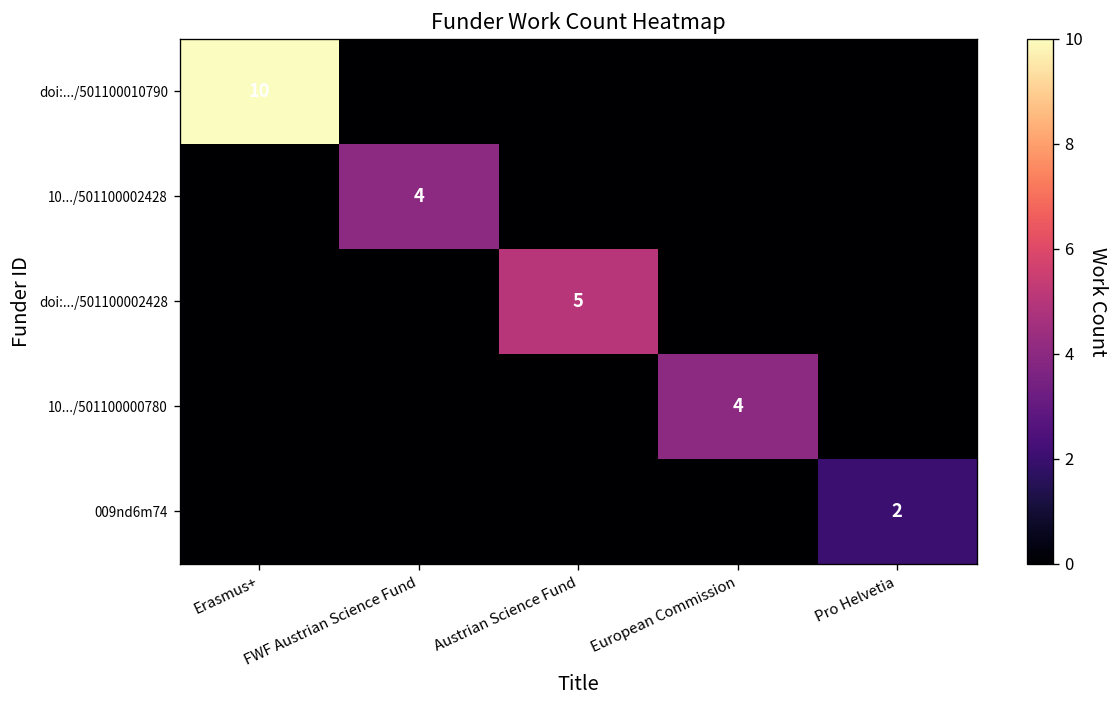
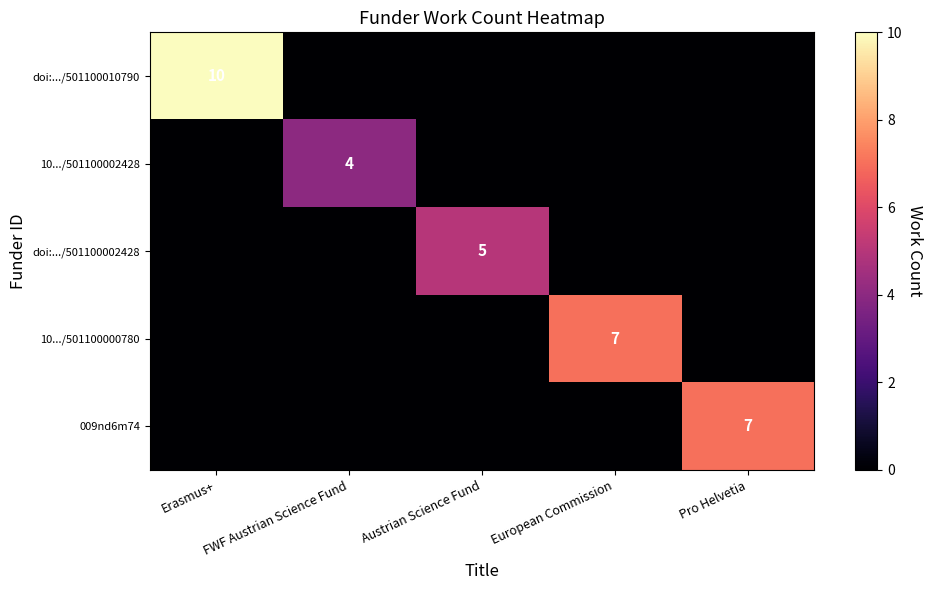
10.../501100000780, European Commission: 4 -> 7
009nd6m74, Pro Helvetia: 2 -> 7
